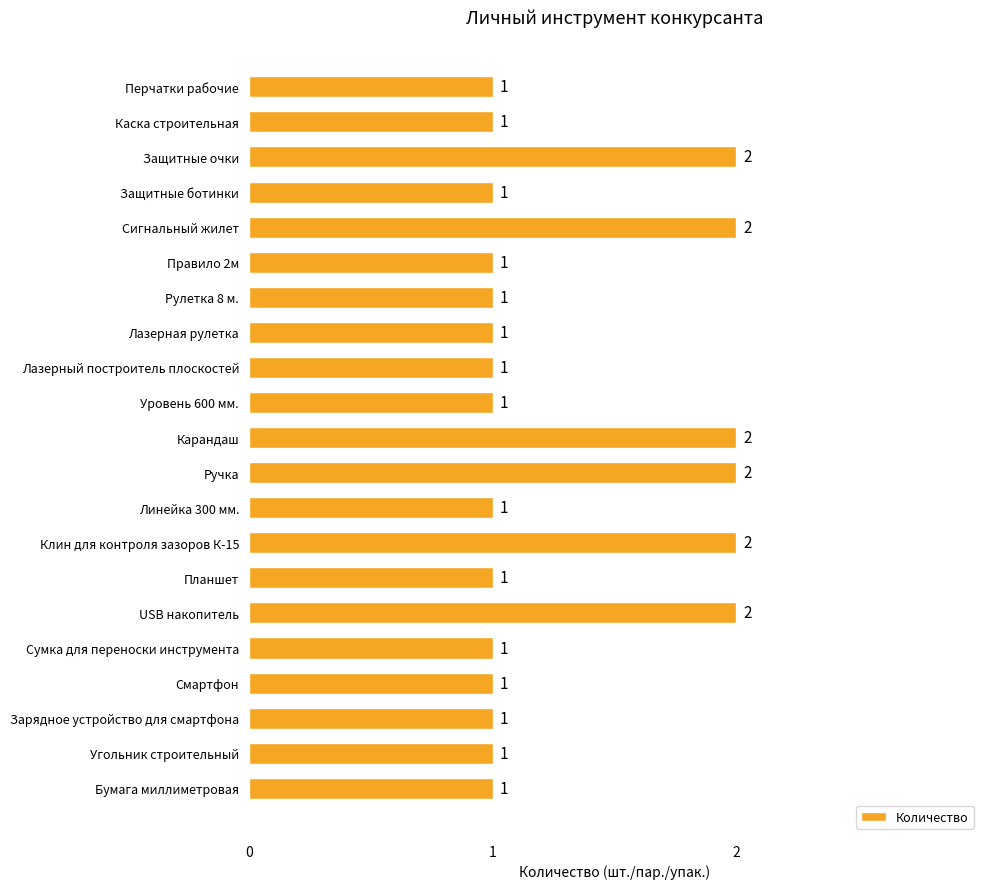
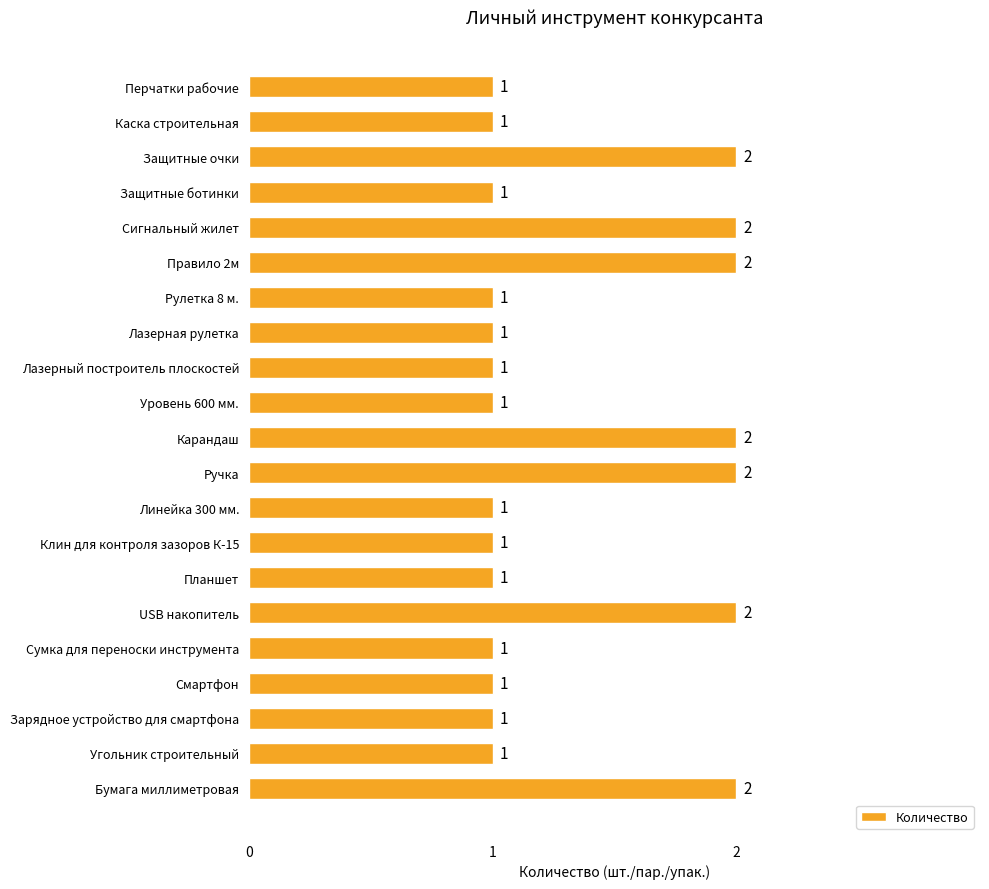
Правило 2м: 1 -> 2
Клин для контроля зазоров К-15: 2 -> 1
Бумага миллиметровая: 1 -> 2
